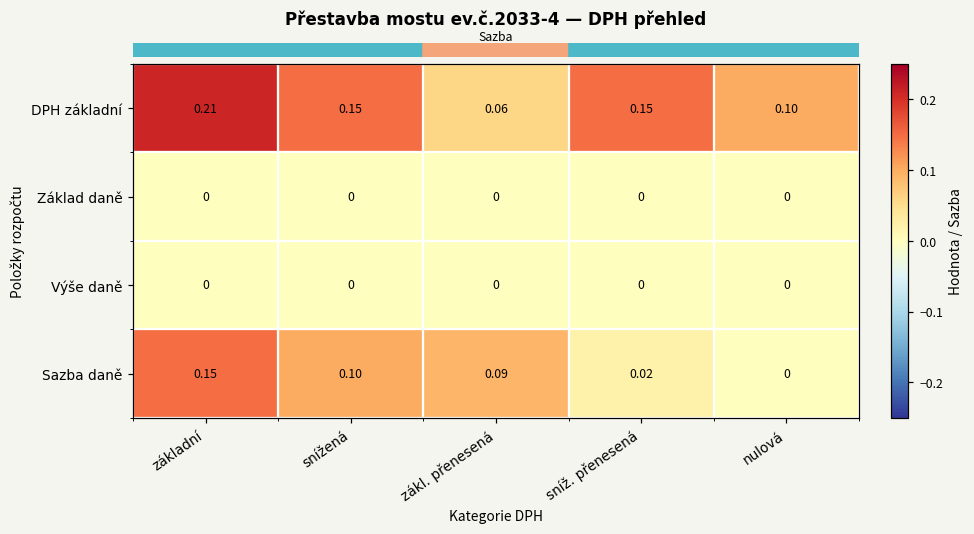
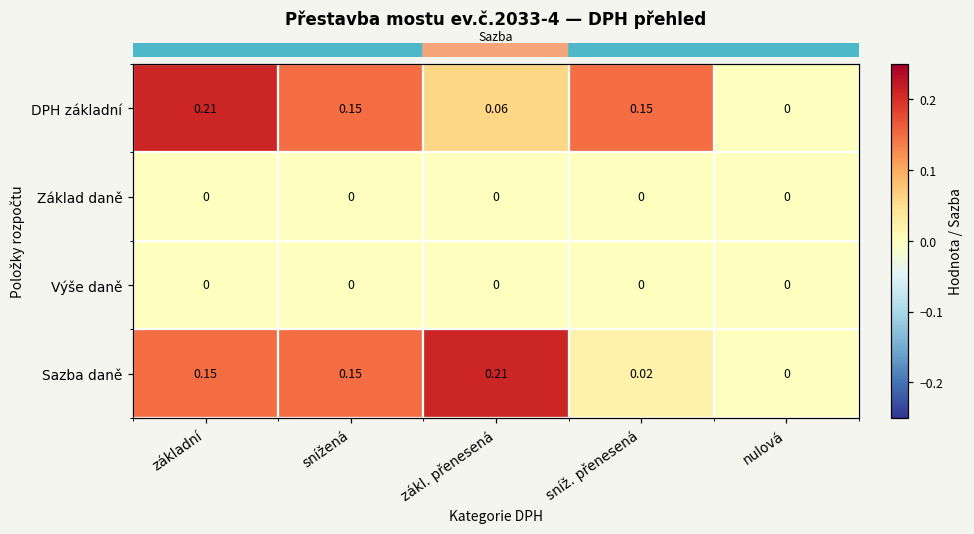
DPH základní, nulová: 0.10 -> 0
Sazba daně, snížená: 0.10 -> 0.15
Sazba daně, zákl. přenesená: 0.09 -> 0.21
